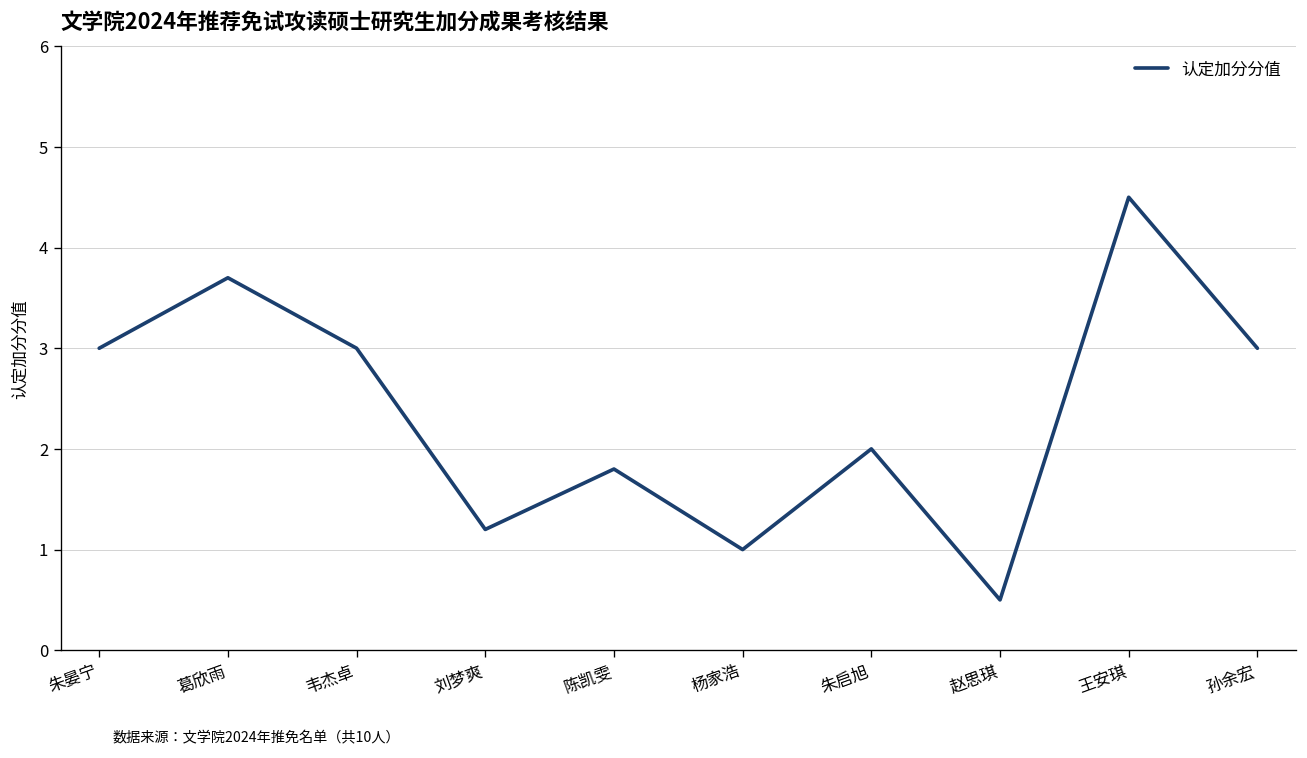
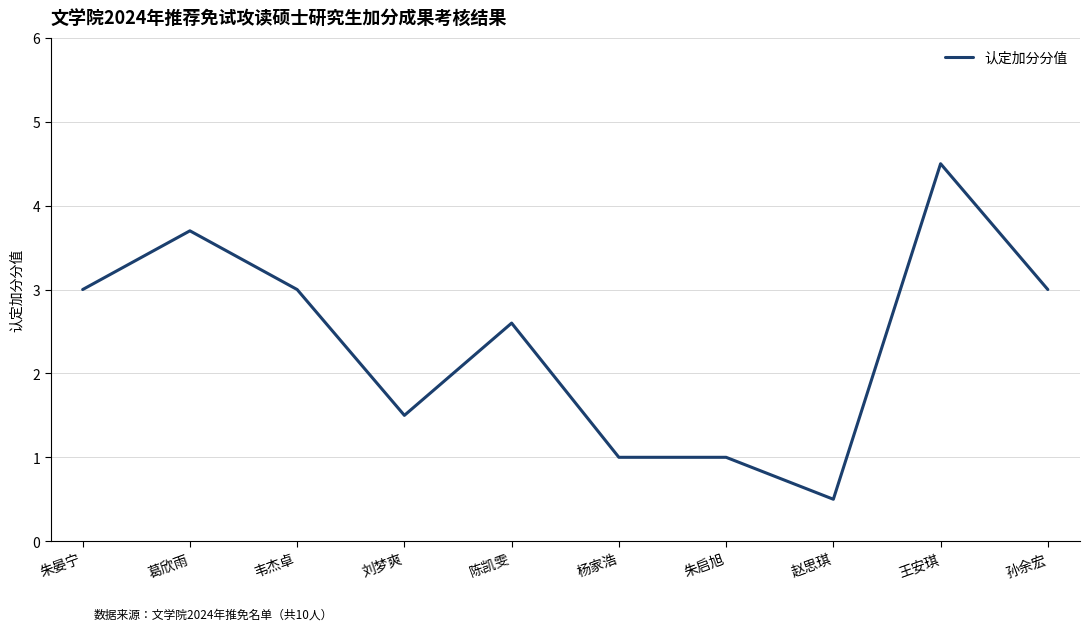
刘梦爽: 1.2 -> 1.5
陈凯雯: 1.8 -> 2.6
朱启旭: 2 -> 1
